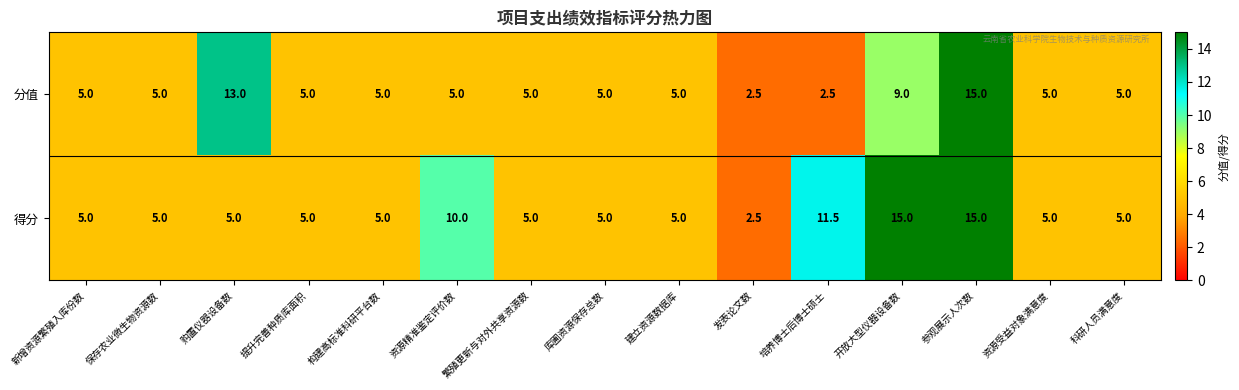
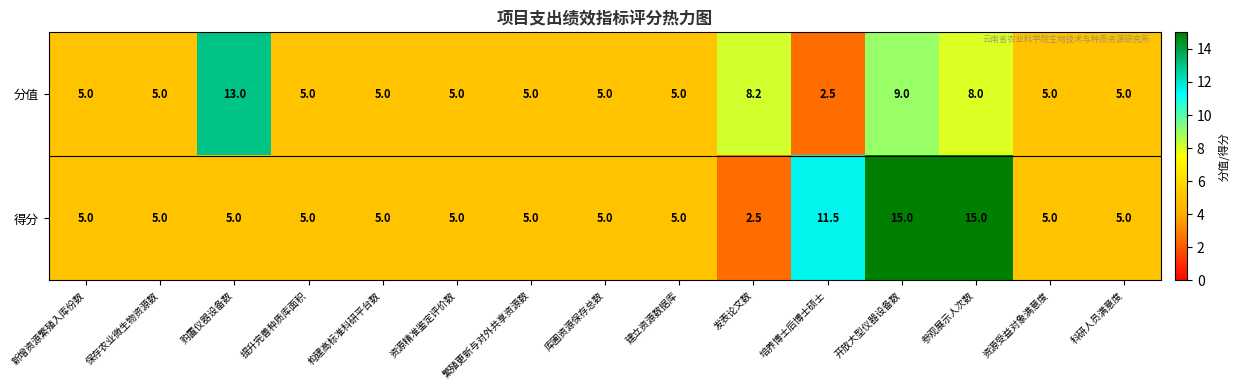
分值, 发表论文数: 2.5 -> 8.2
分值, 参观展示人次数: 15.0 -> 8.0
得分, 资源精准鉴定评价数: 10.0 -> 5.0
